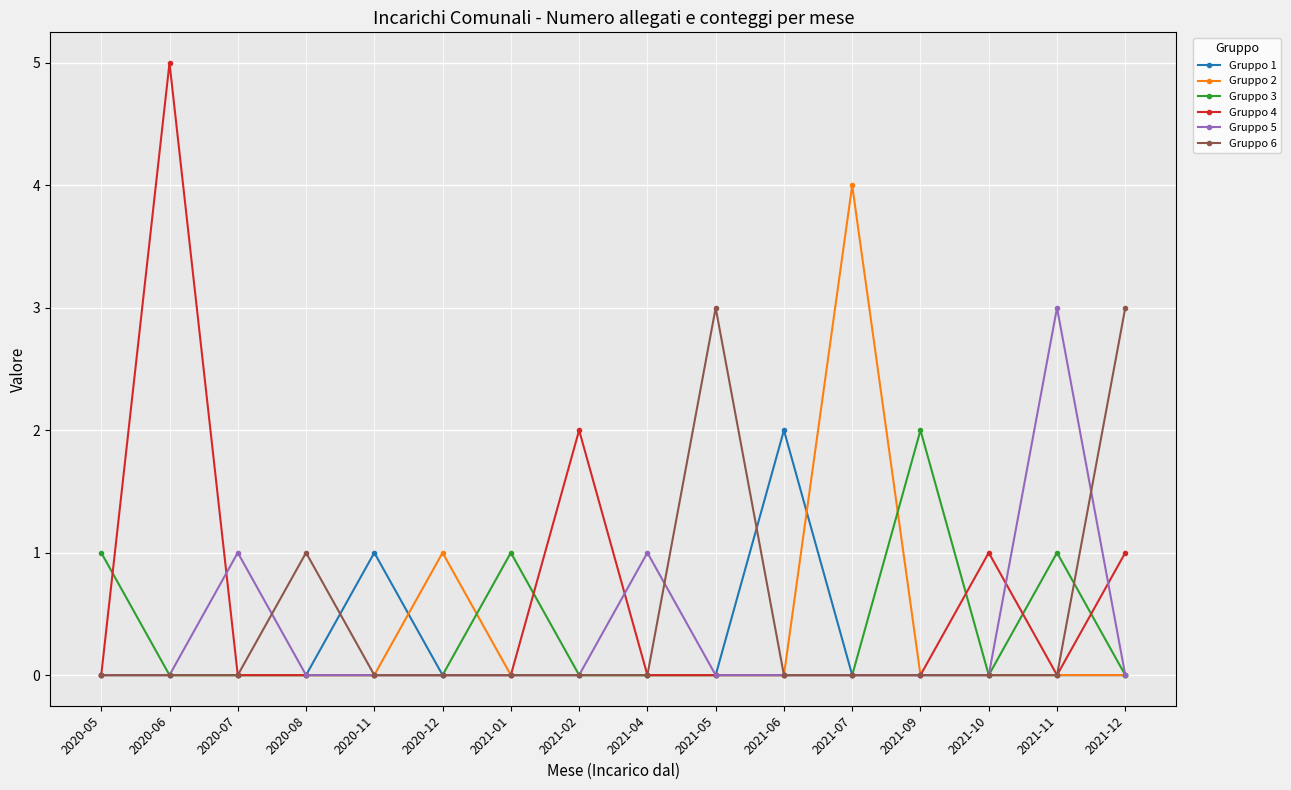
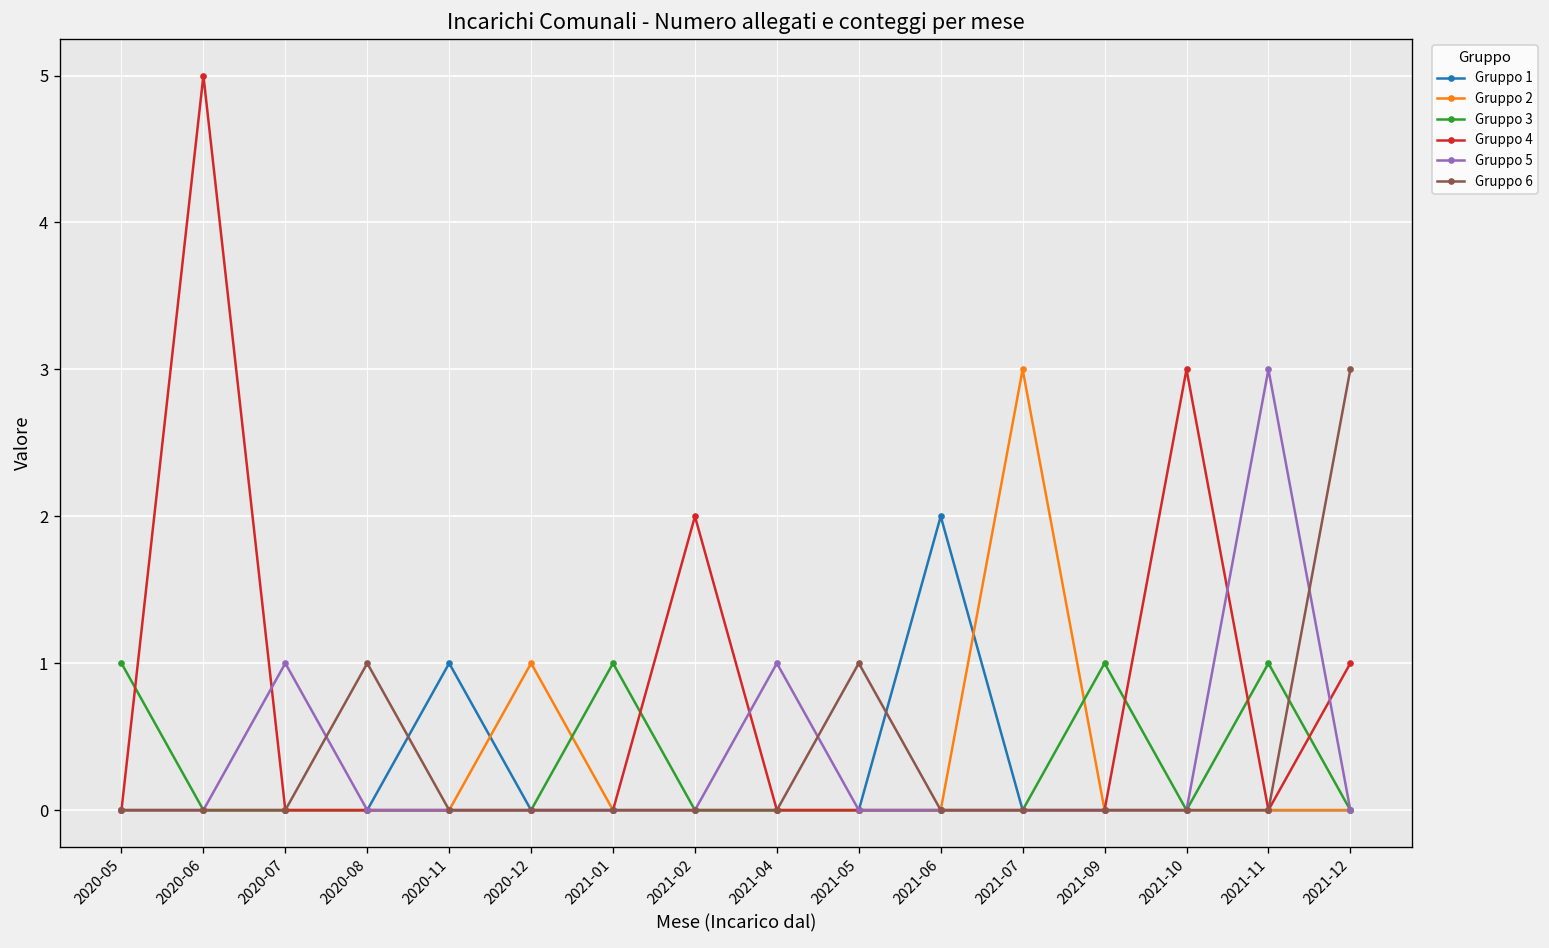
Gruppo 6, 2021-05: 3 -> 1
Gruppo 2, 2021-07: 4 -> 3
Gruppo 3, 2021-09: 2 -> 1
Gruppo 4, 2021-10: 1 -> 3
